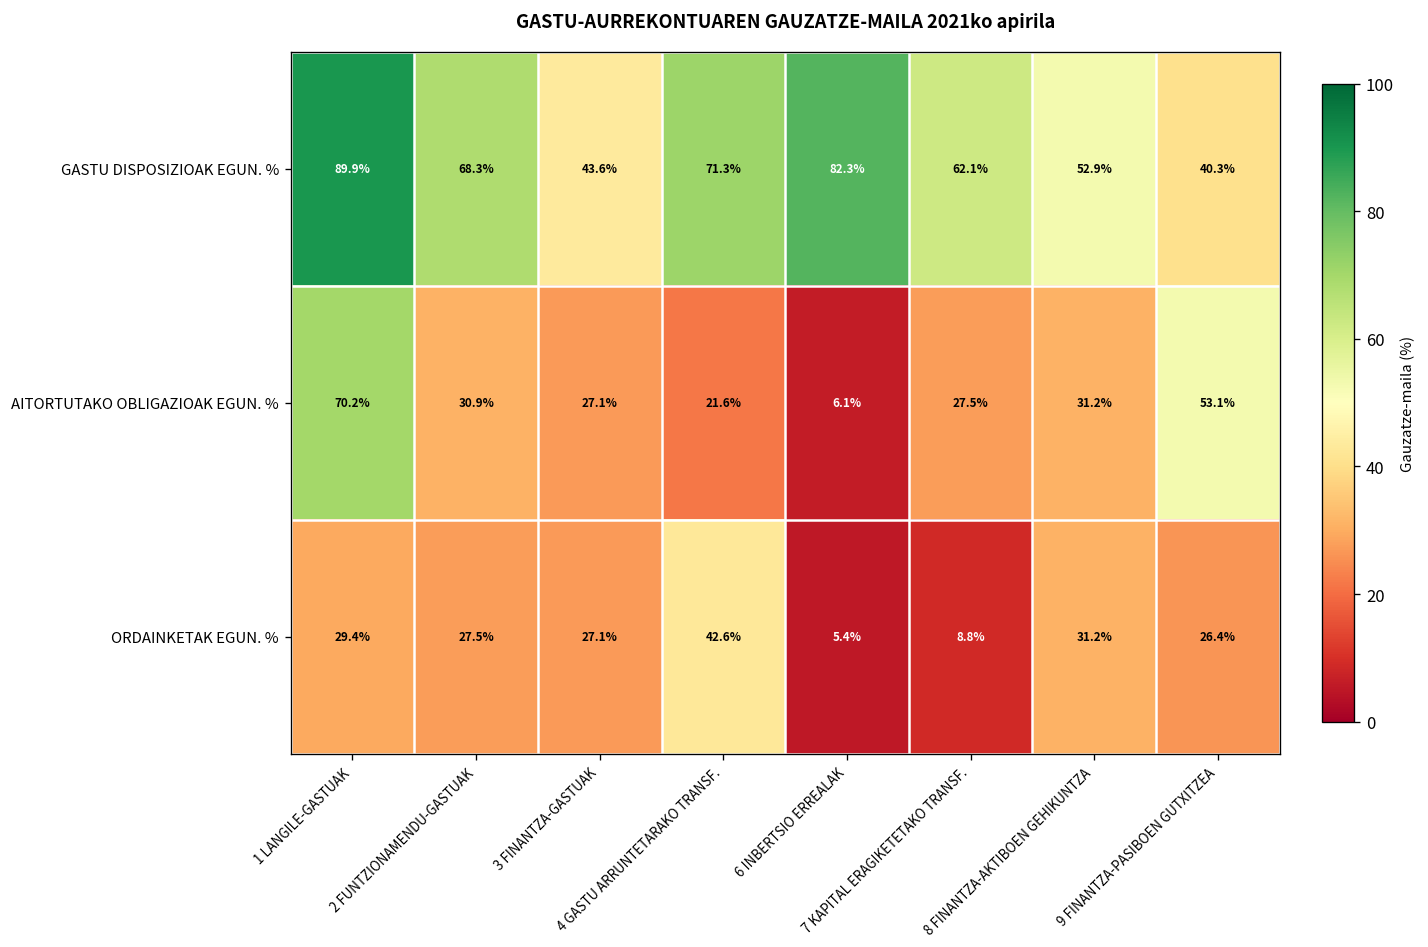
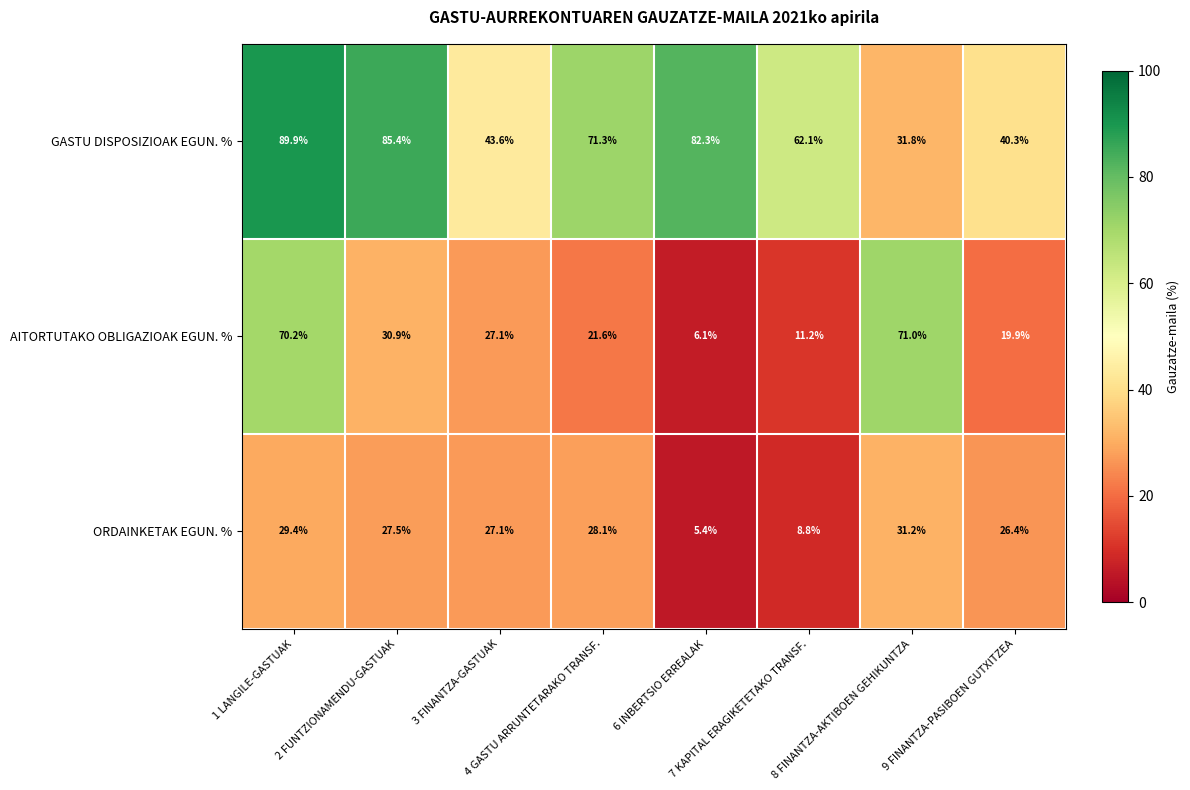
GASTU DISPOSIZIOAK EGUN. %, 2 FUNTZIONAMENDU-GASTUAK: 68.3% -> 85.4%
GASTU DISPOSIZIOAK EGUN. %, 8 FINANTZA-AKTIBOEN GEHIKUNTZA: 52.9% -> 31.8%
AITORTUTAKO OBLIGAZIOAK EGUN. %, 7 KAPITAL ERAGIKETETAKO TRANSF.: 27.5% -> 11.2%
AITORTUTAKO OBLIGAZIOAK EGUN. %, 8 FINANTZA-AKTIBOEN GEHIKUNTZA: 31.2% -> 71.0%
AITORTUTAKO OBLIGAZIOAK EGUN. %, 9 FINANTZA-PASIBOEN GUTXITZEA: 53.1% -> 19.9%
ORDAINKETAK EGUN. %, 4 GASTU ARRUNTETARAKO TRANSF.: 42.6% -> 28.1%
